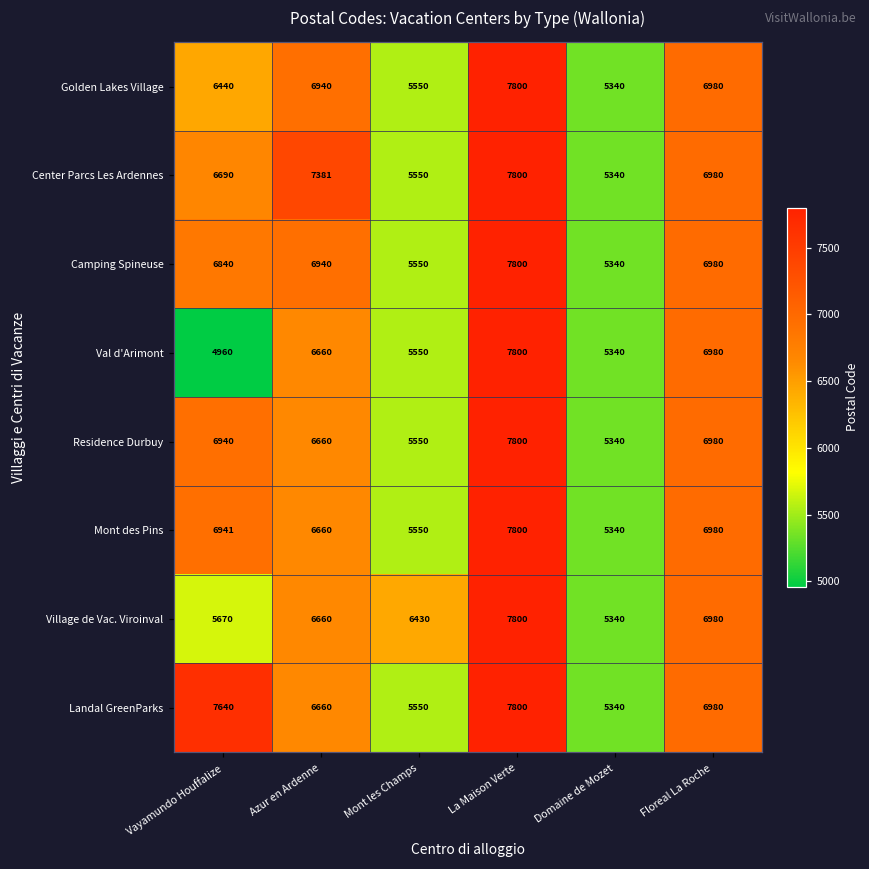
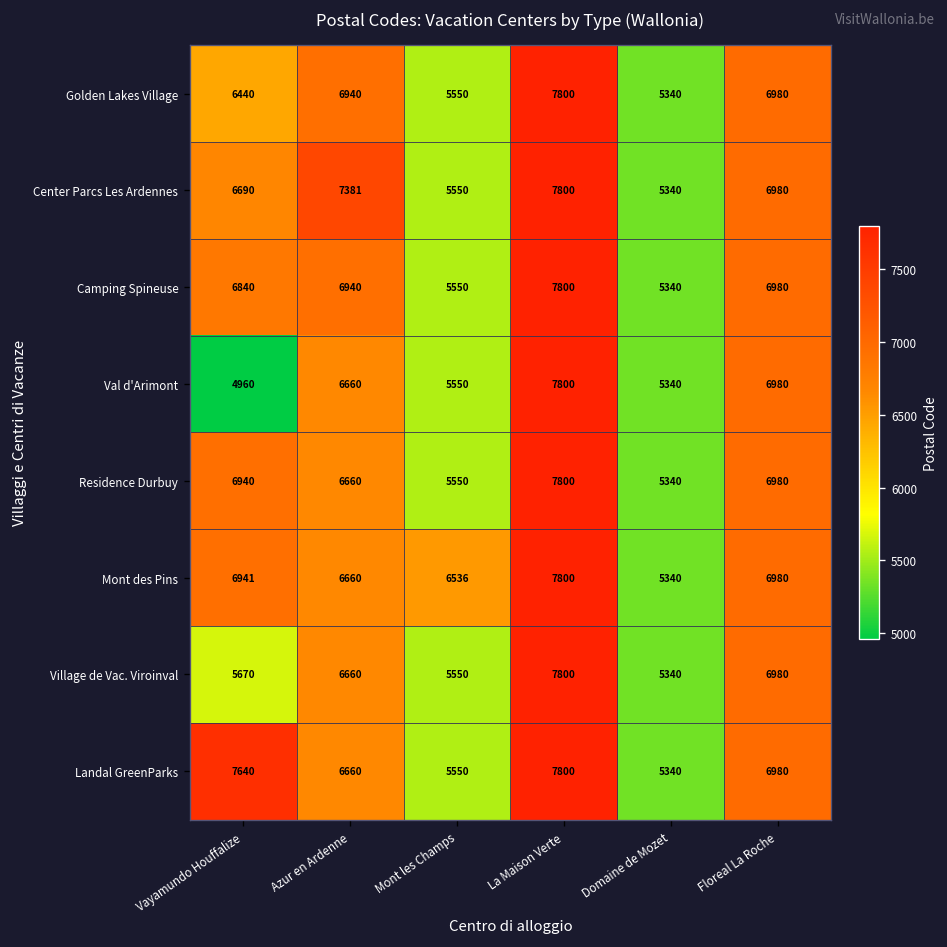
Mont des Pins, Mont les Champs: 5550 -> 6536
Village de Vac. Viroinval, Mont les Champs: 6430 -> 5550
